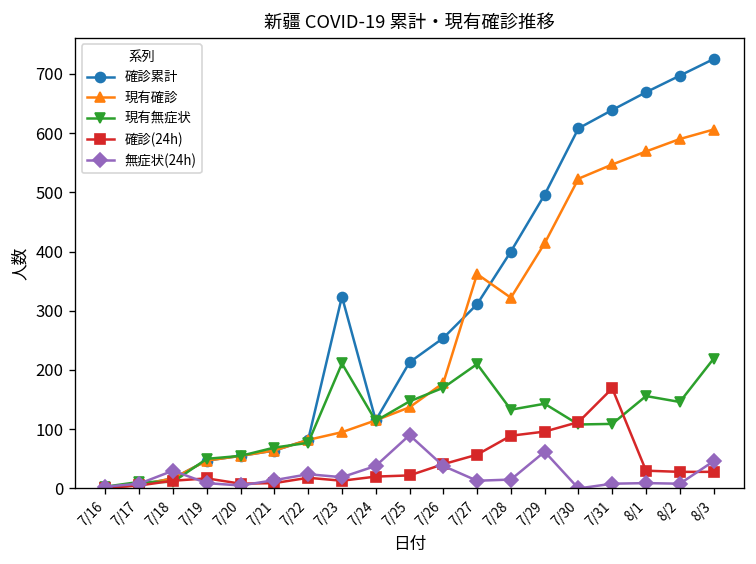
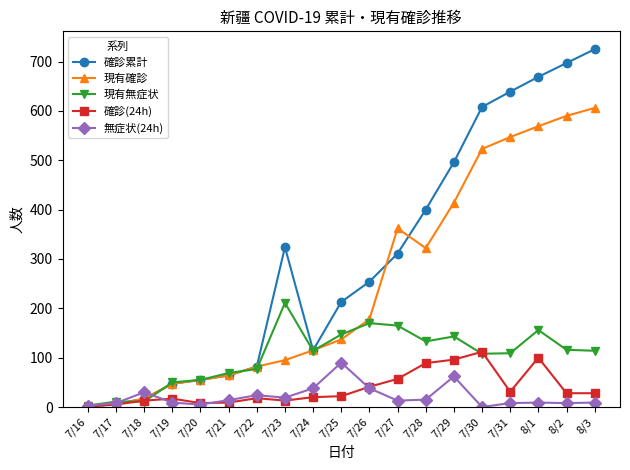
現有無症状, 7/27: 210 -> 170
確診(24h), 7/31: 170 -> 30
確診(24h), 8/1: 30 -> 100
現有無症状, 8/2: 150 -> 120
現有無症状, 8/3: 220 -> 110
無症状(24h), 8/3: 50 -> 10
